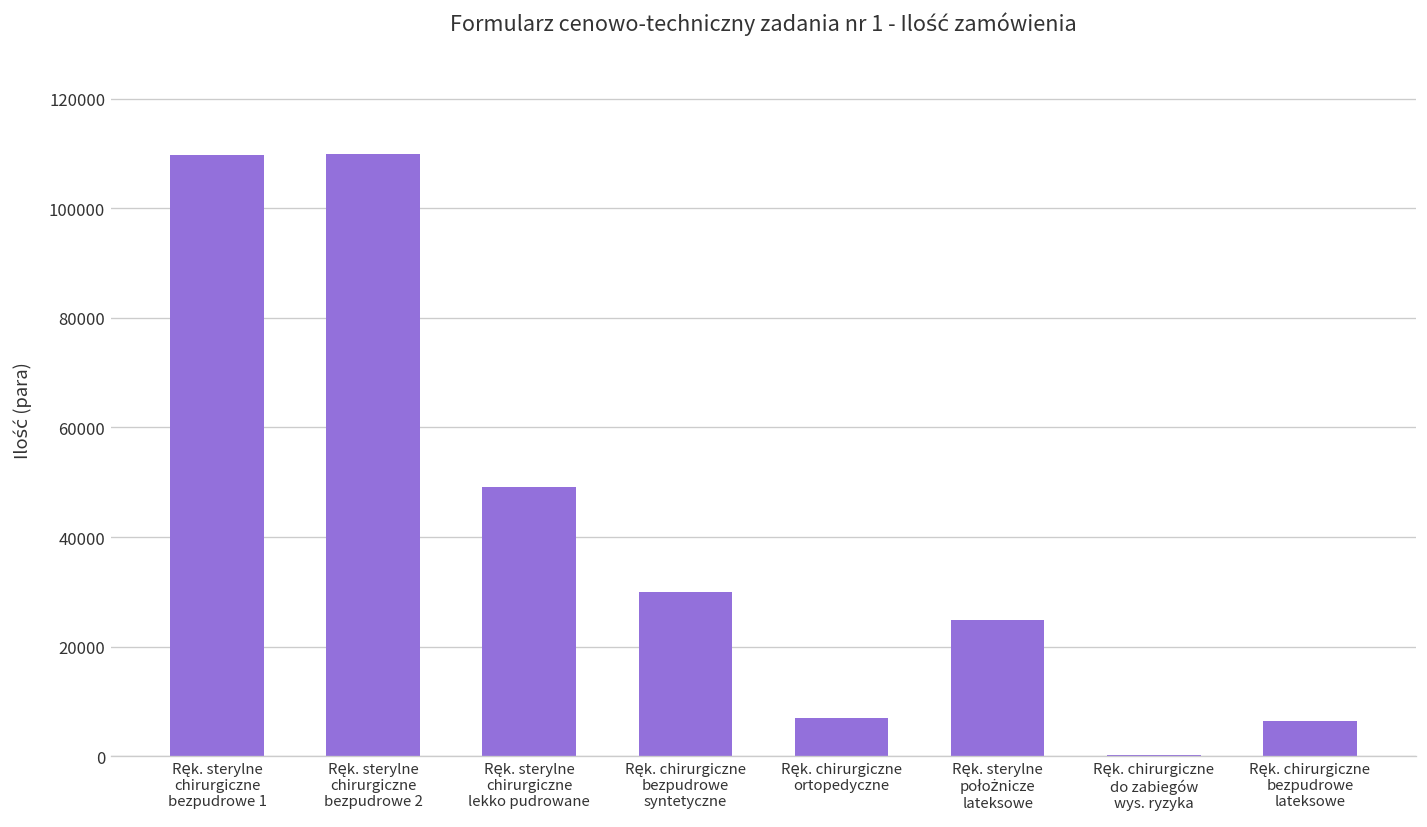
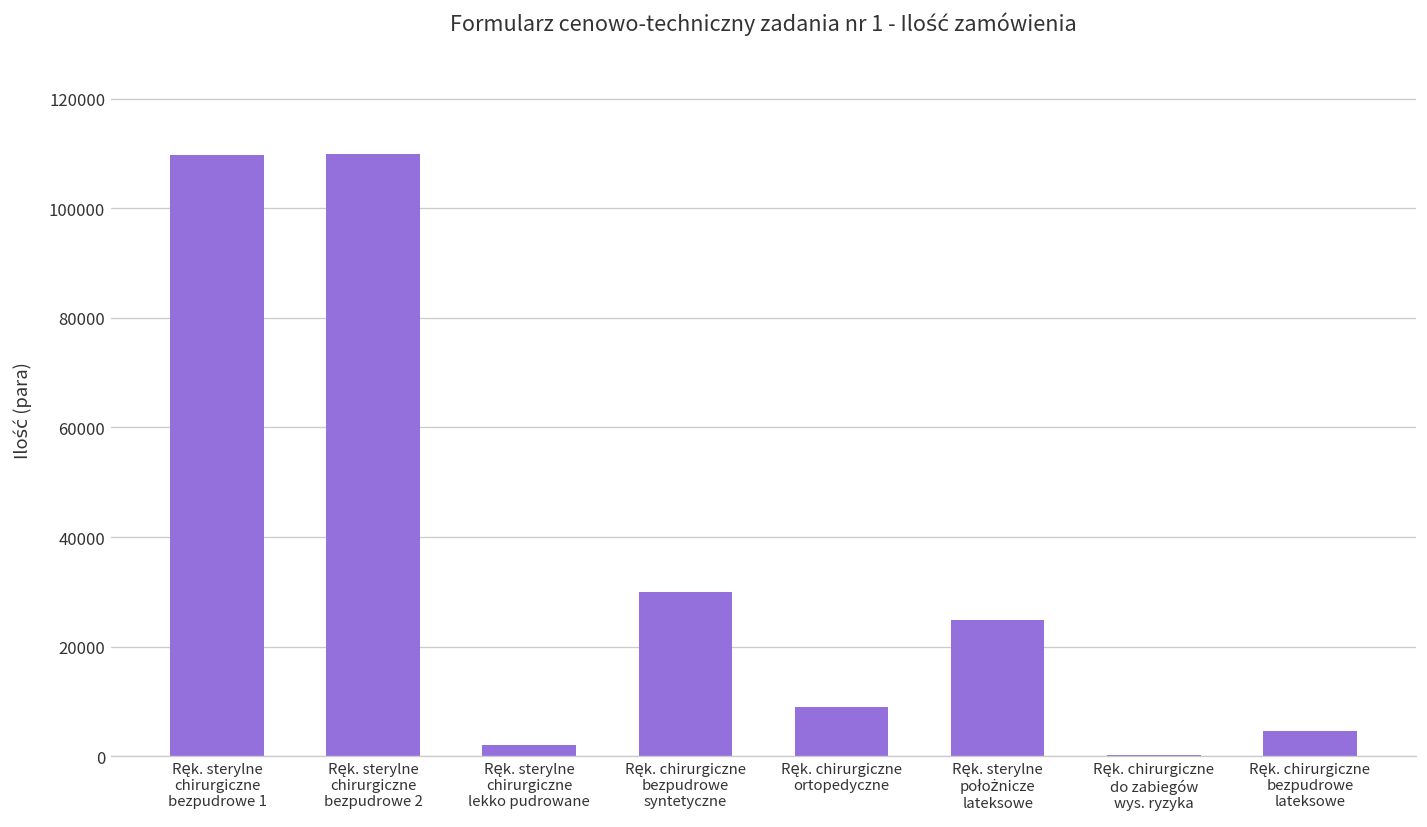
Ręk. sterylne chirurgiczne lekko pudrowane: 49000 -> 2000
Ręk. chirurgiczne ortopedyczne: 7000 -> 9000
Ręk. chirurgiczne bezpudrowe lateksowe: 7000 -> 5000
